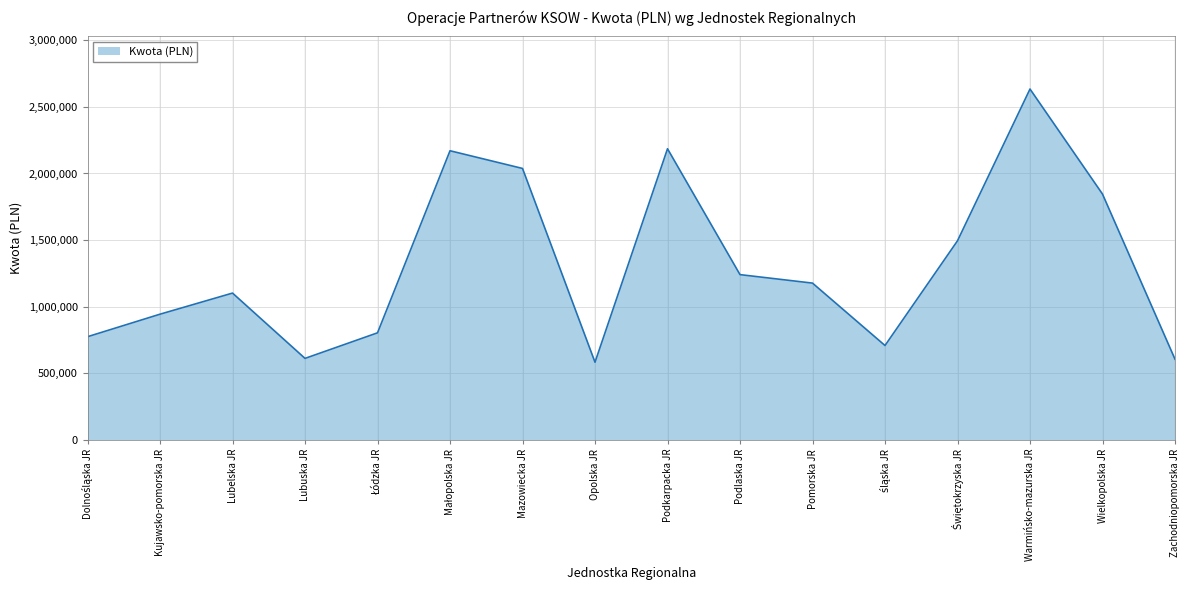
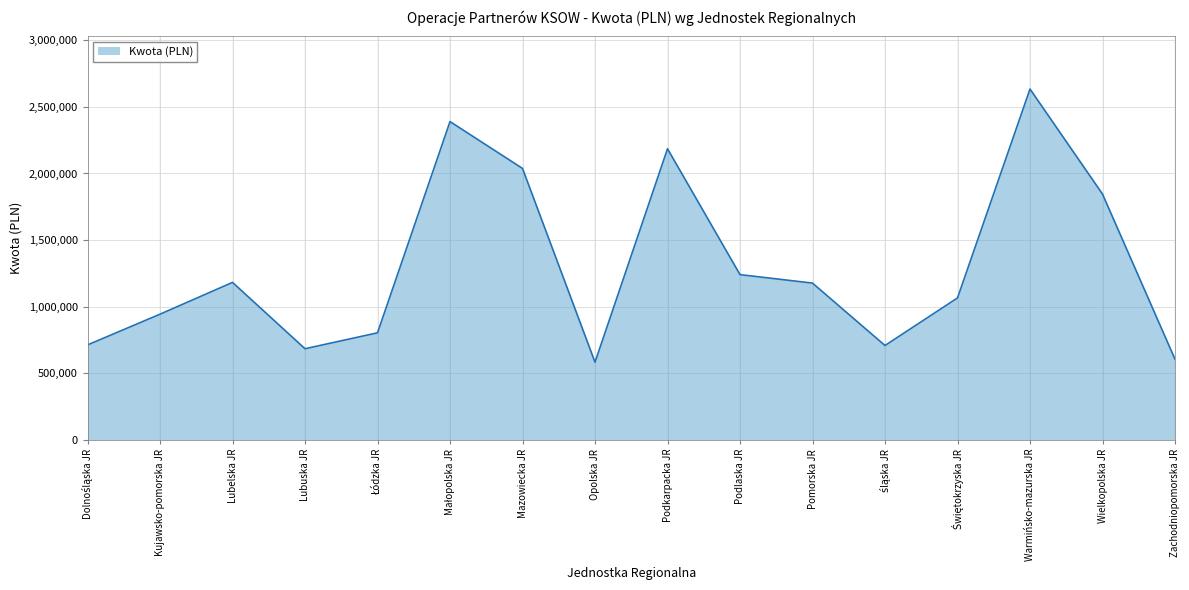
Dolnośląska JR: 770,000 -> 710,000
Lubelska JR: 1,100,000 -> 1,180,000
Lubuska JR: 610,000 -> 680,000
Małopolska JR: 2,170,000 -> 2,390,000
Świętokrzyska JR: 1,490,000 -> 1,070,000
